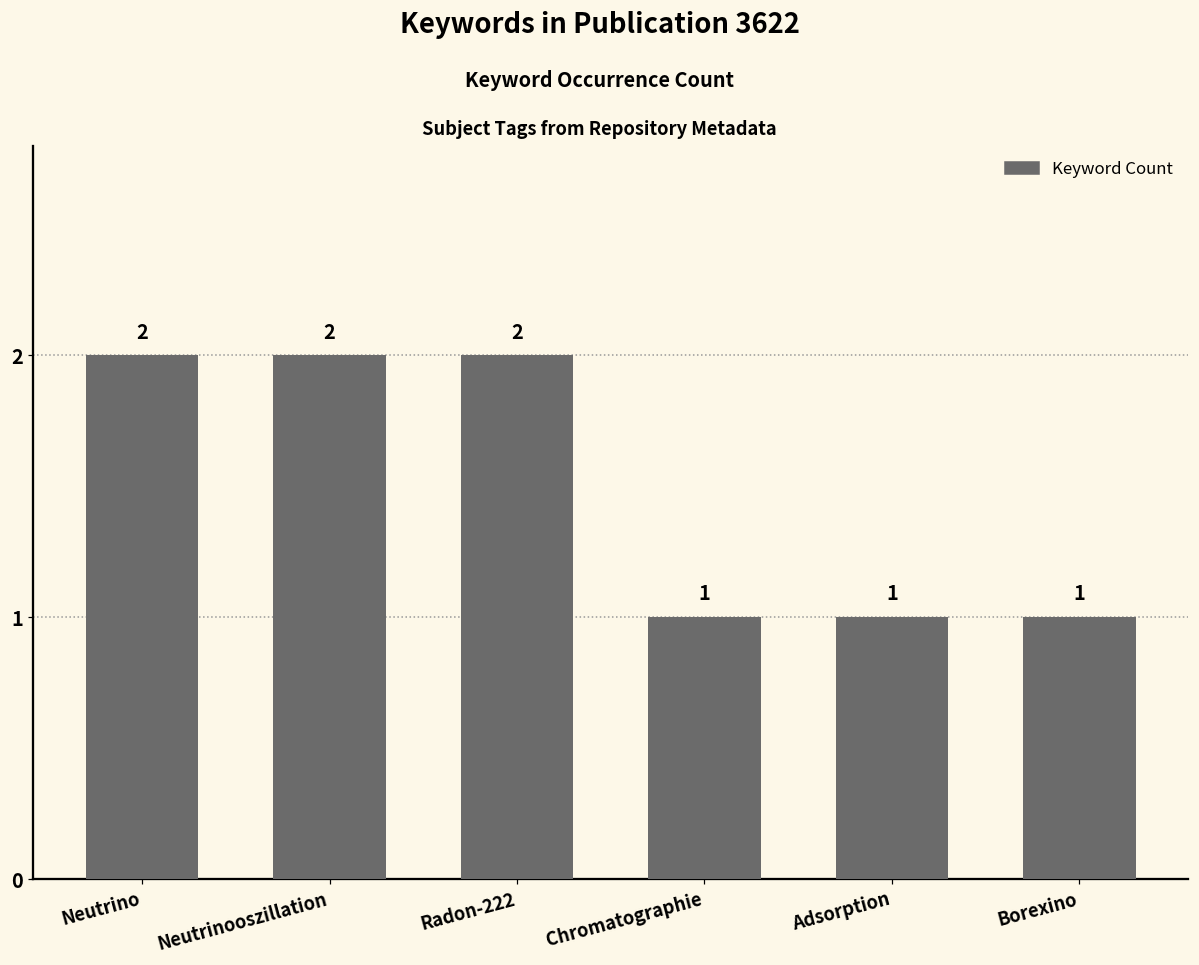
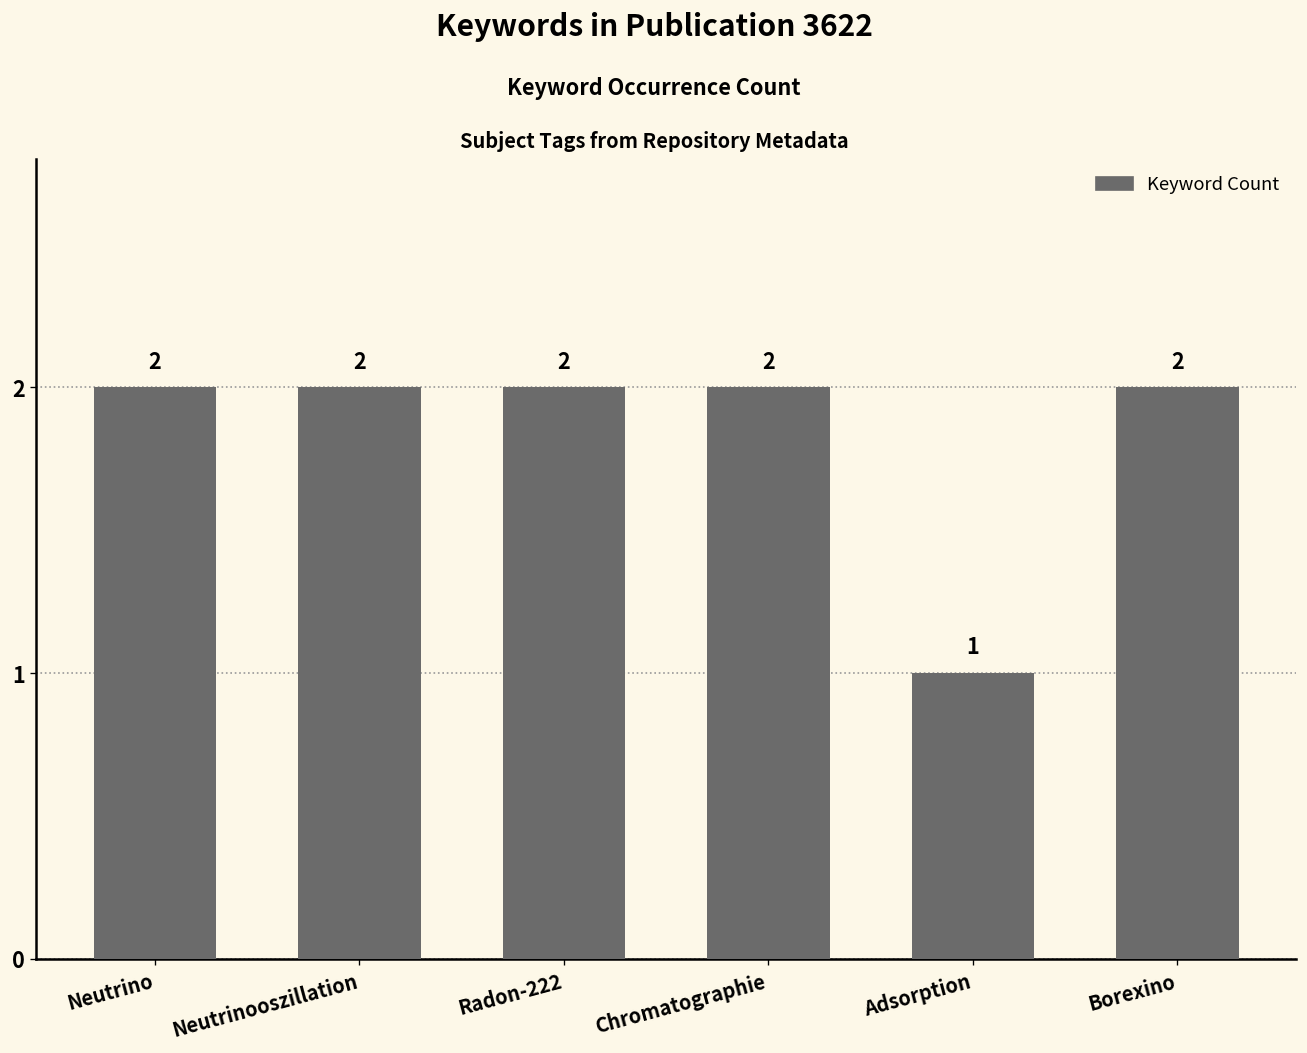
Chromatographie: 1 -> 2
Borexino: 1 -> 2
